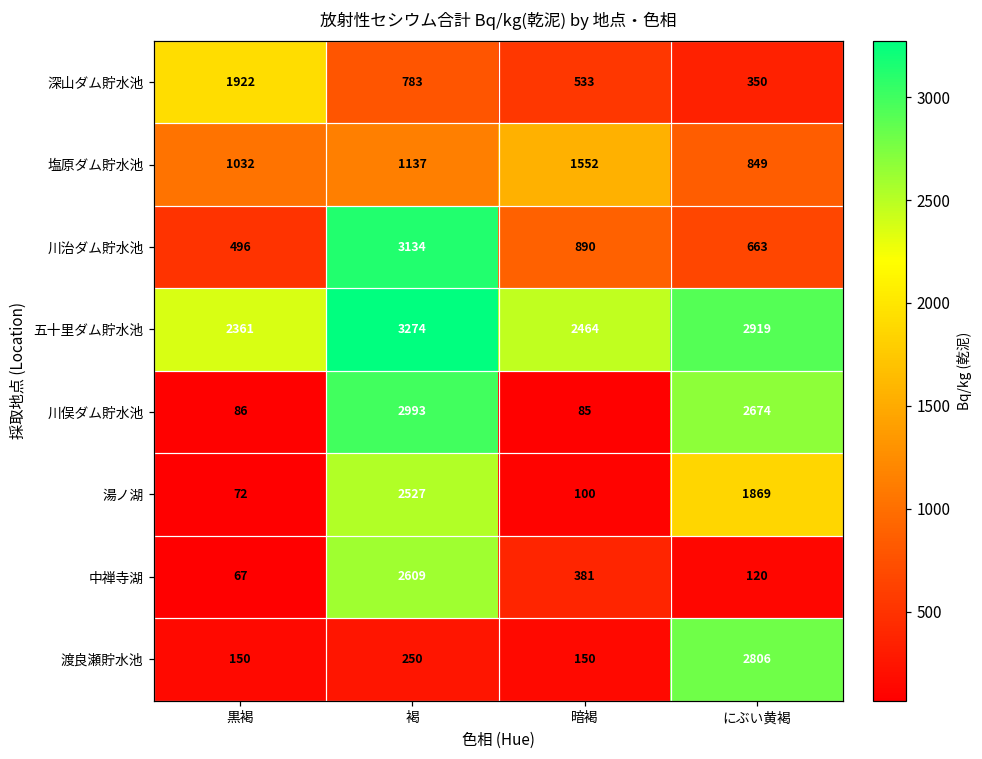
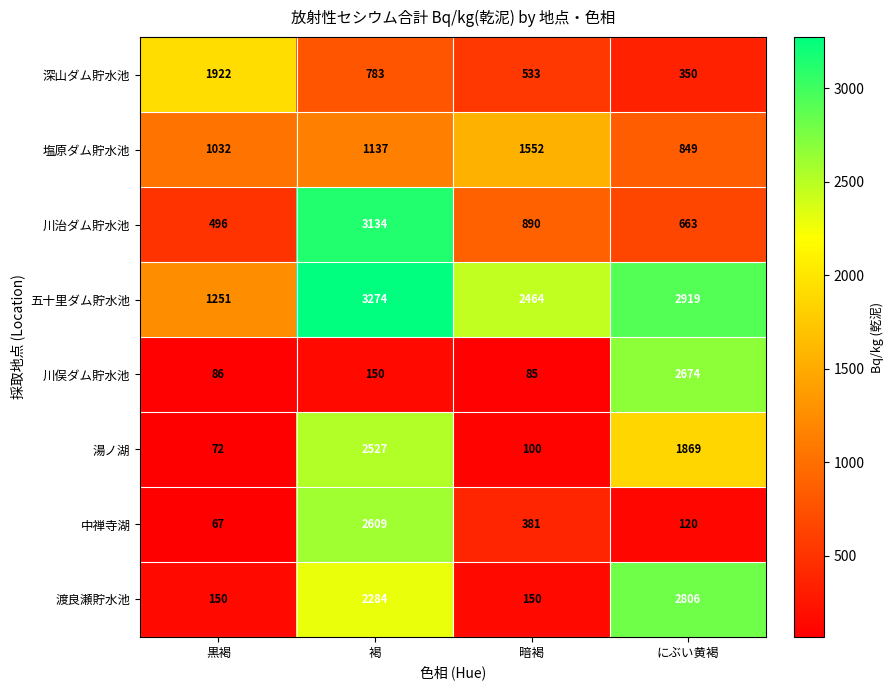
五十里ダム貯水池, 黒褐: 2361 -> 1251
川俣ダム貯水池, 褐: 2993 -> 150
渡良瀬貯水池, 褐: 250 -> 2284
